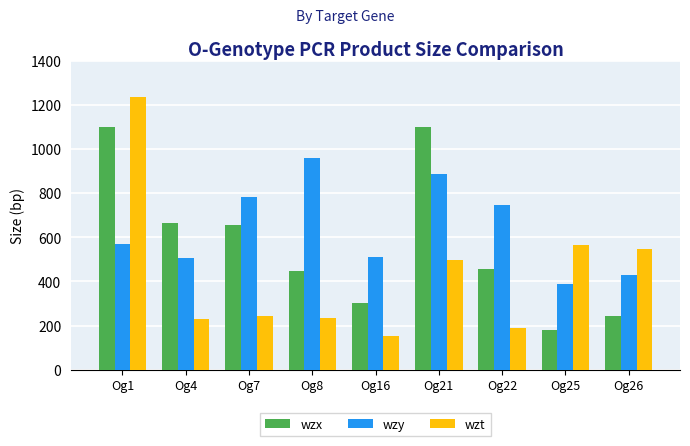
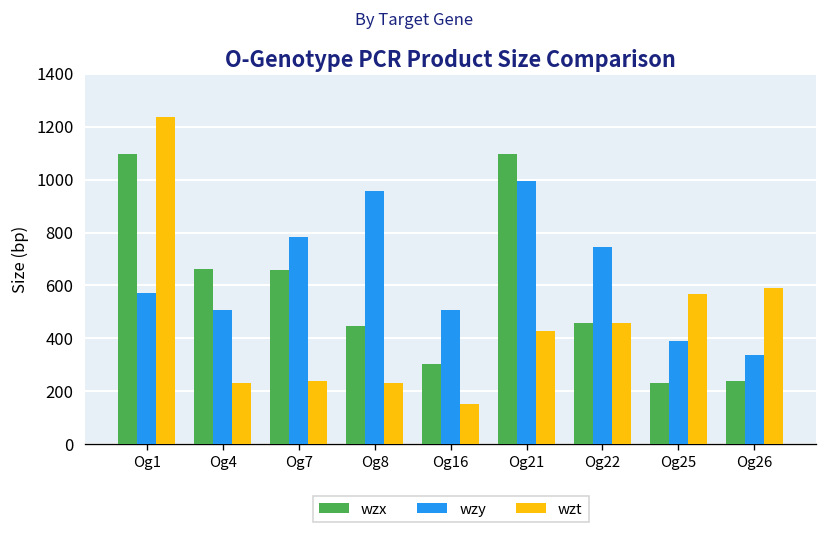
wzy, Og21: 890 -> 1000
wzt, Og21: 500 -> 430
wzt, Og22: 190 -> 460
wzx, Og25: 180 -> 230
wzy, Og26: 430 -> 340
wzt, Og26: 550 -> 590
